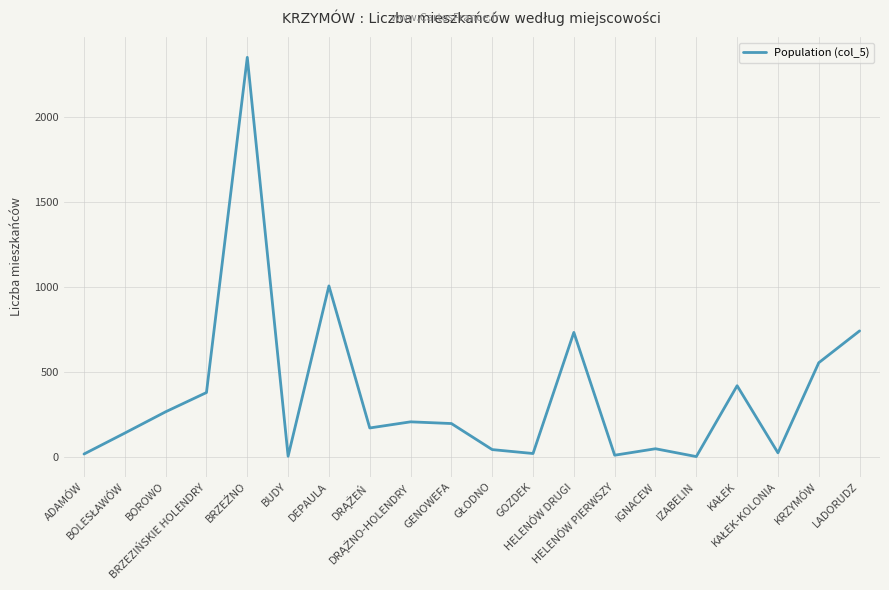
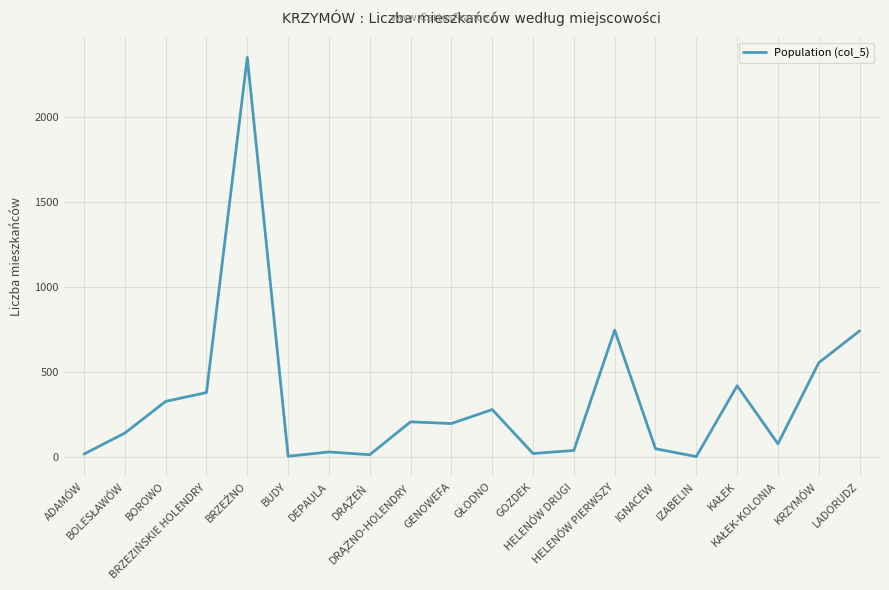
BOROWO: 270 -> 330
DEPAULA: 1010 -> 30
DRĄŻEŃ: 170 -> 20
GŁODNO: 50 -> 280
HELENÓW DRUGI: 730 -> 40
HELENÓW PIERWSZY: 10 -> 750
KAŁEK-KOLONIA: 30 -> 80
